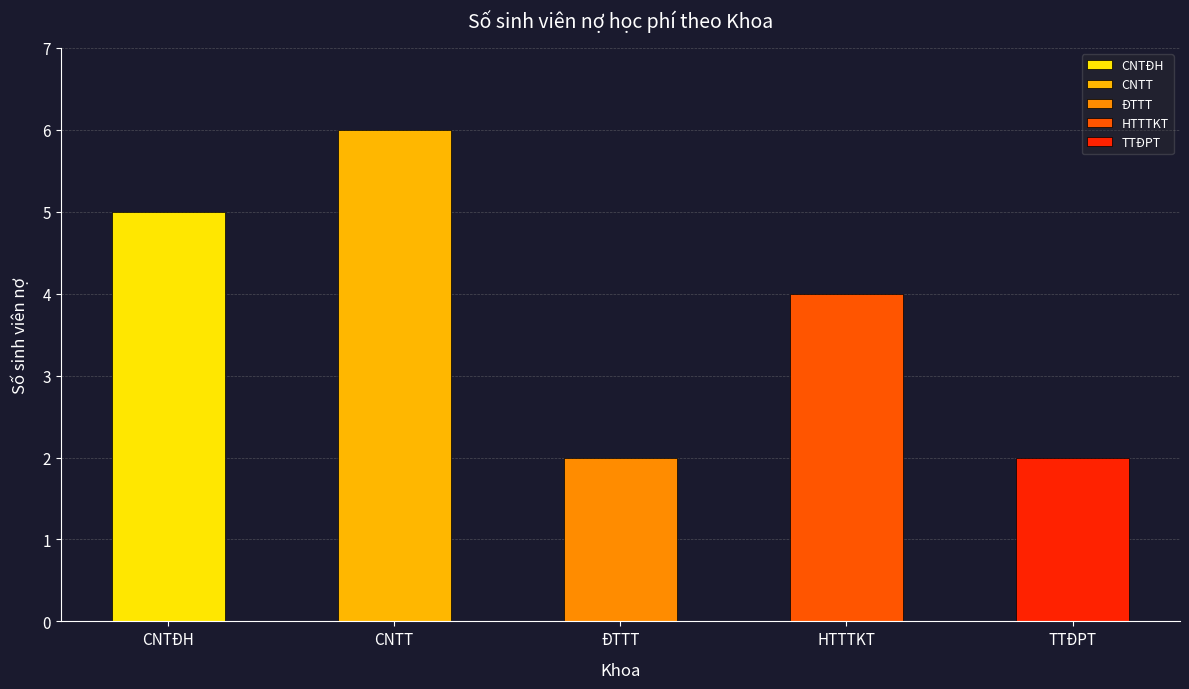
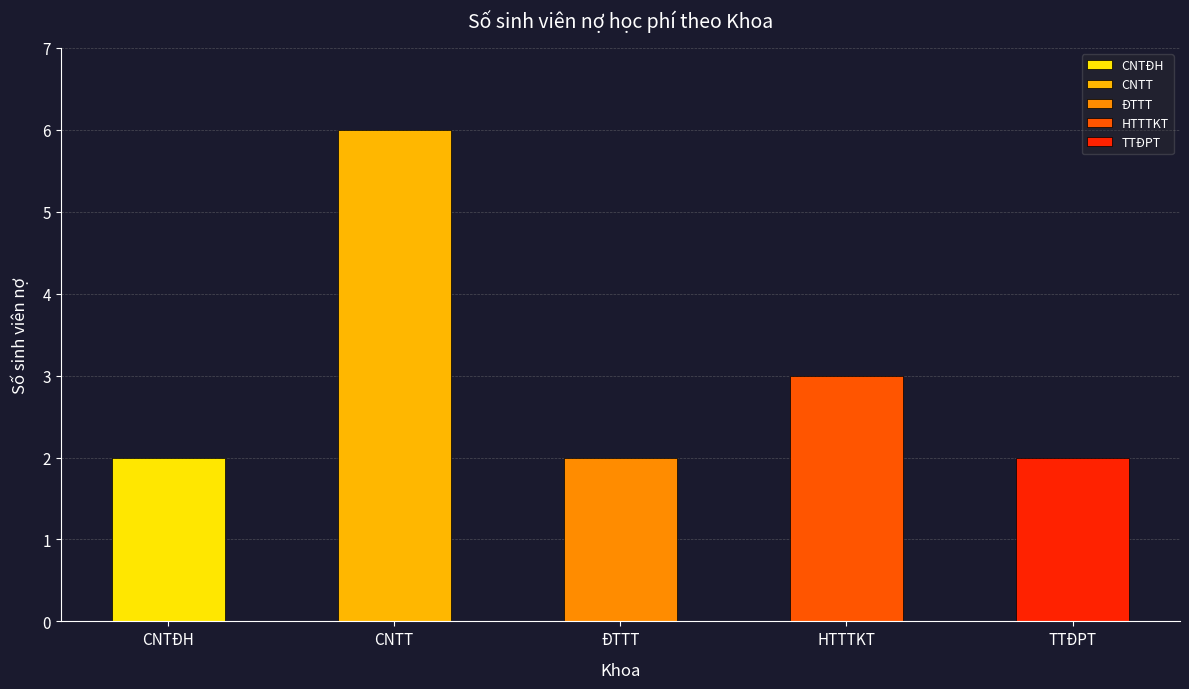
CNTĐH: 5 -> 2
HTTTKT: 4 -> 3
